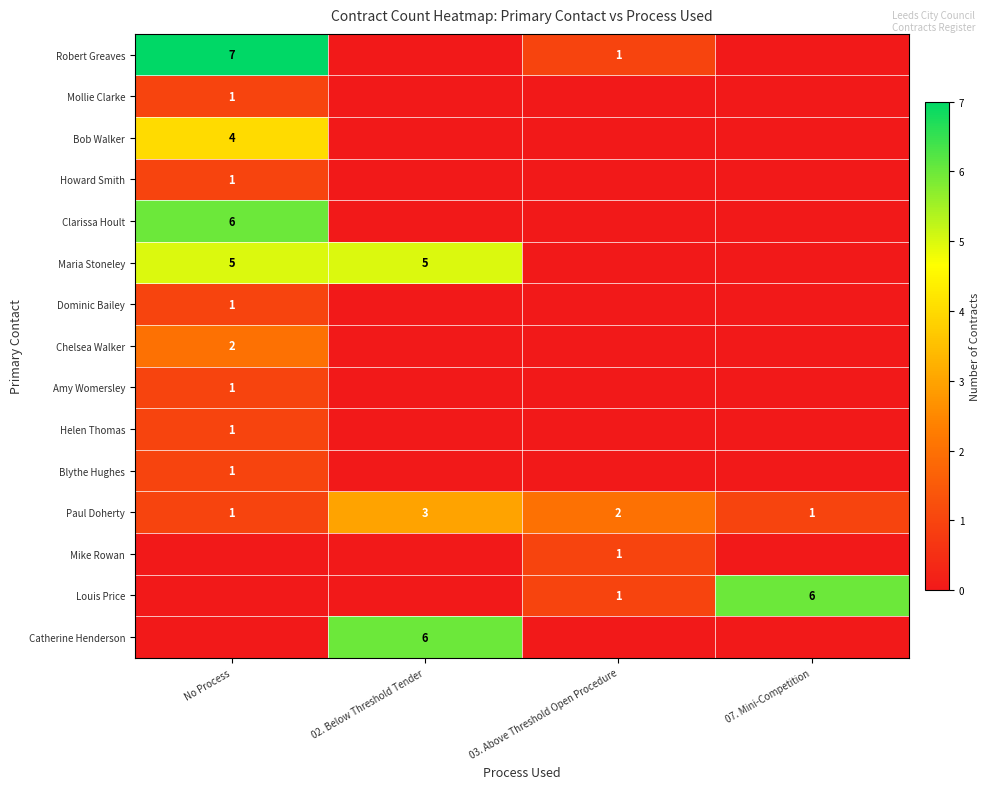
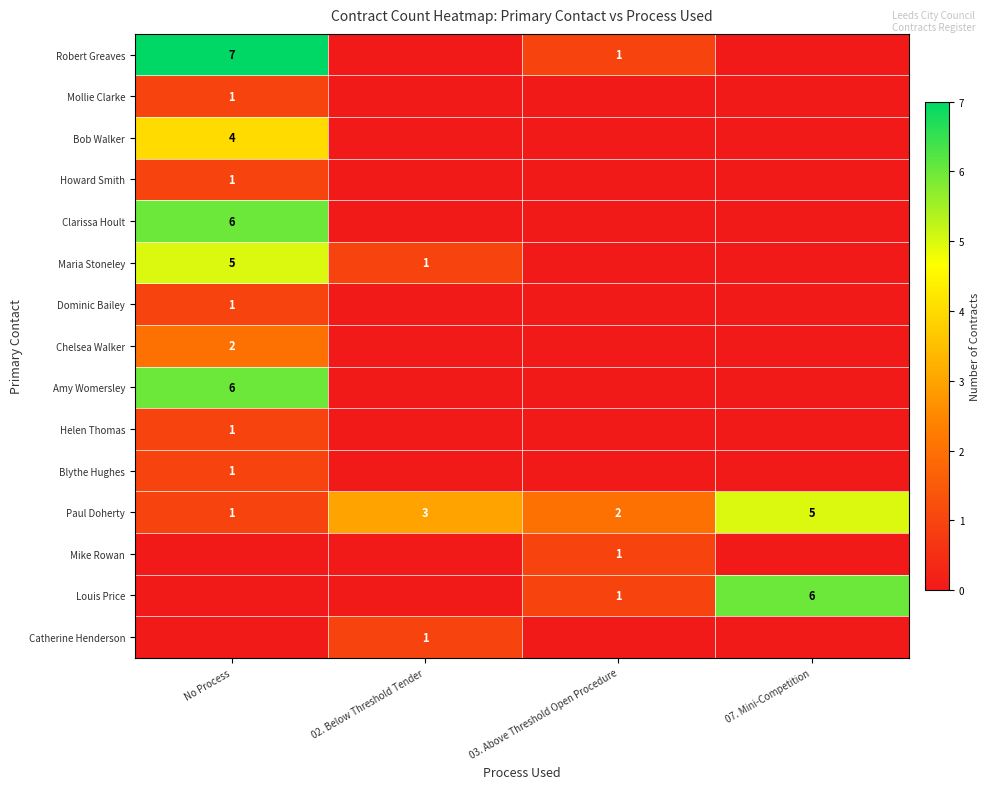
Maria Stoneley, 02. Below Threshold Tender: 5 -> 1
Amy Womersley, No Process: 1 -> 6
Paul Doherty, 07. Mini-Competition: 1 -> 5
Catherine Henderson, 02. Below Threshold Tender: 6 -> 1
